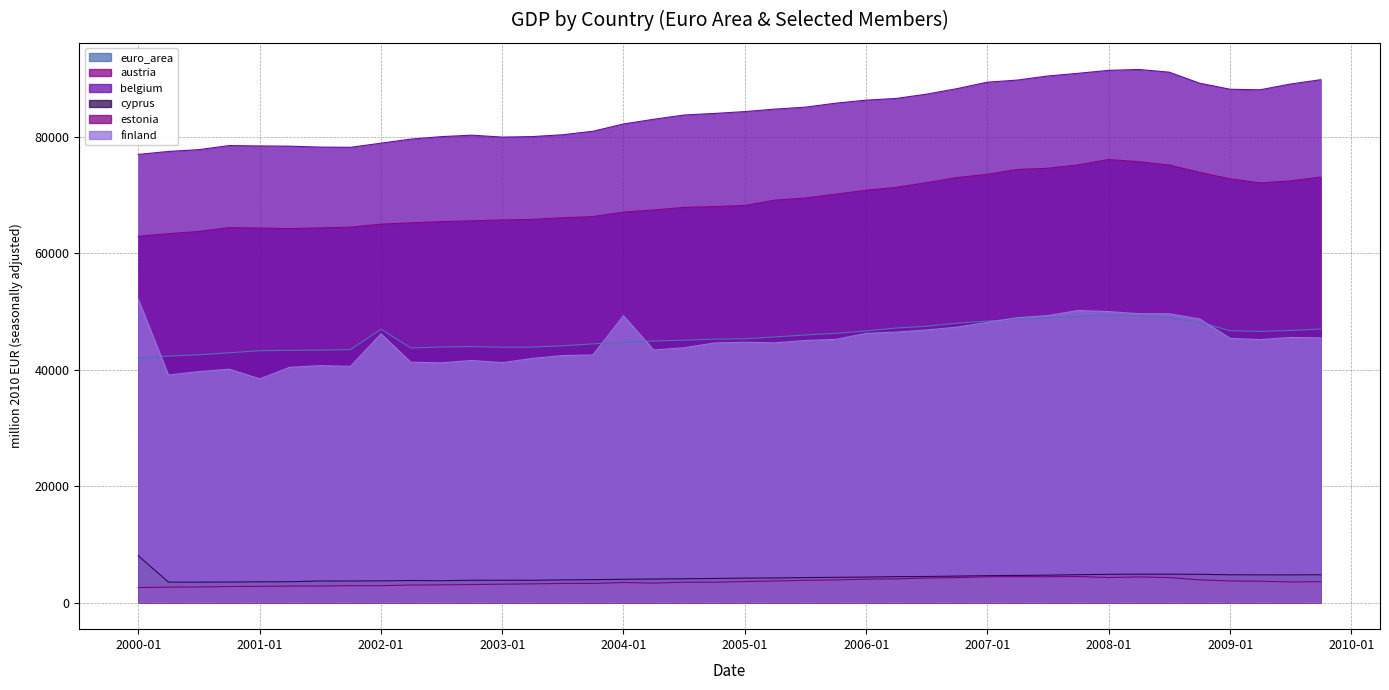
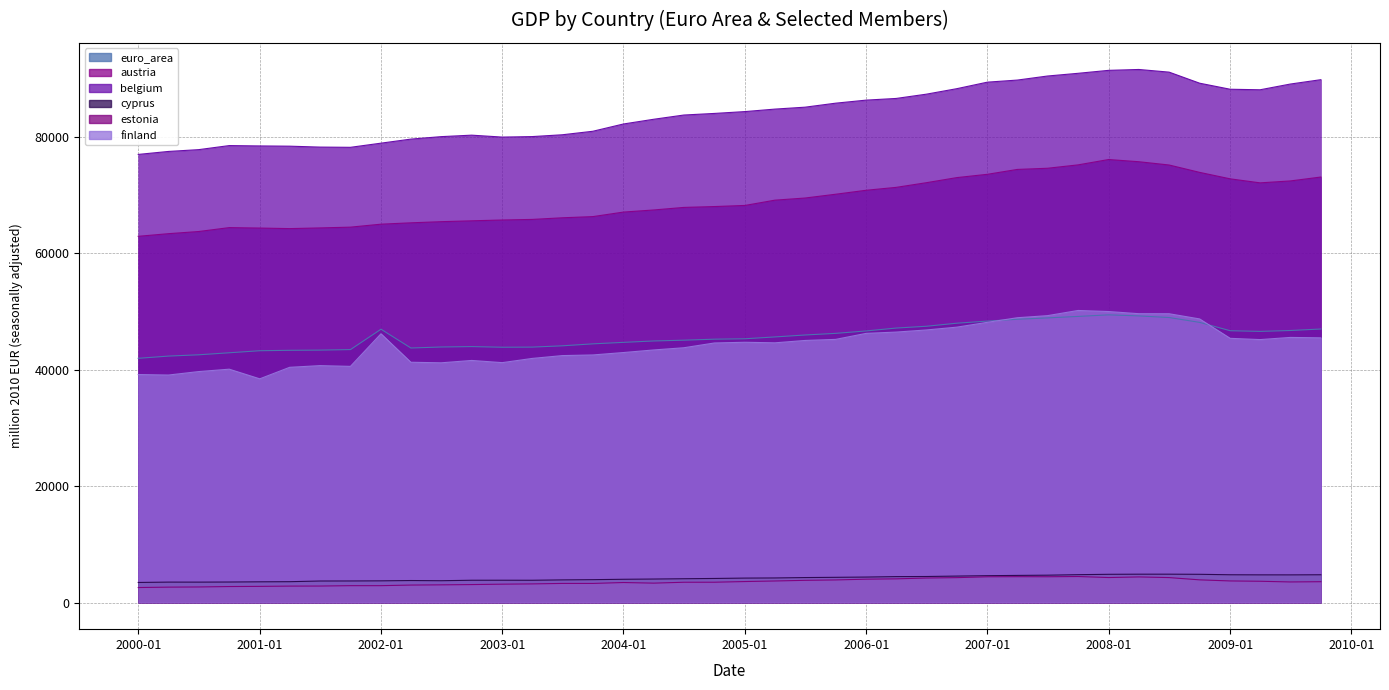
cyprus, 2000-01: 8000 -> 3000
finland, 2000-01: 52000 -> 39000
finland, 2004-01: 49000 -> 43000
